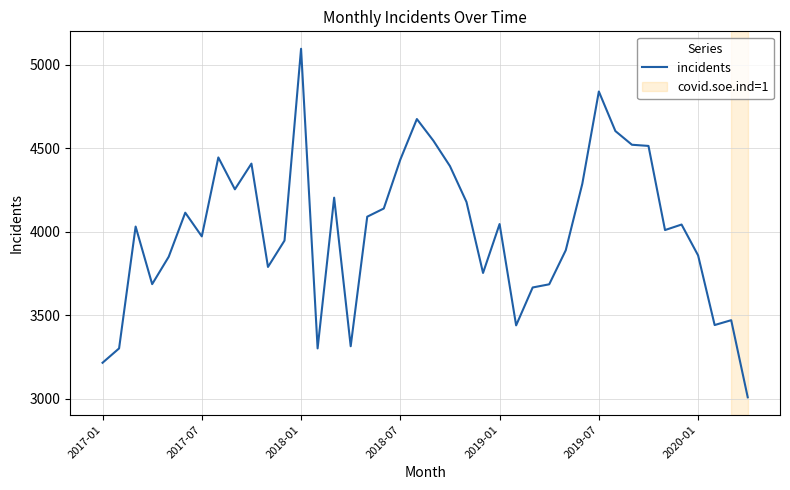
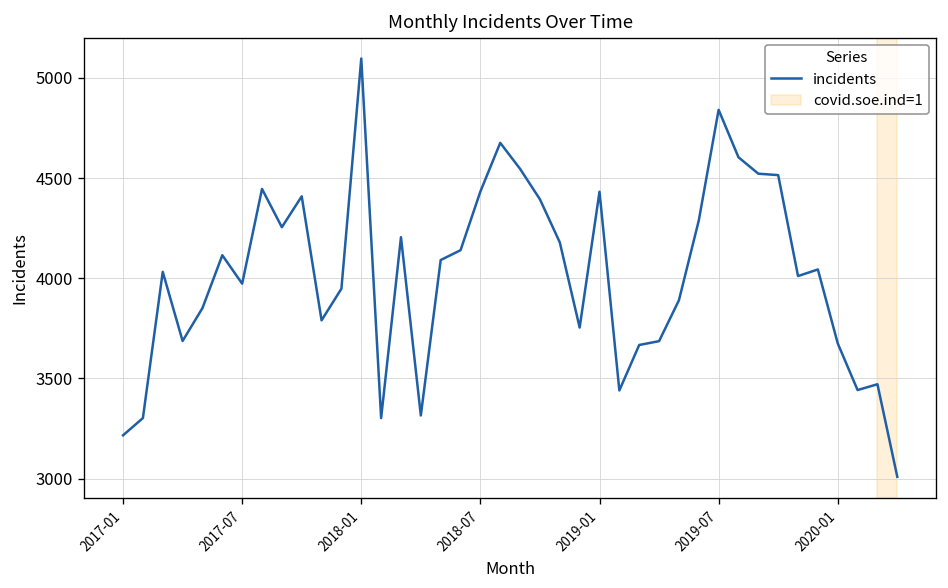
2019-01: 4050 -> 4430
2020-01: 3860 -> 3680
